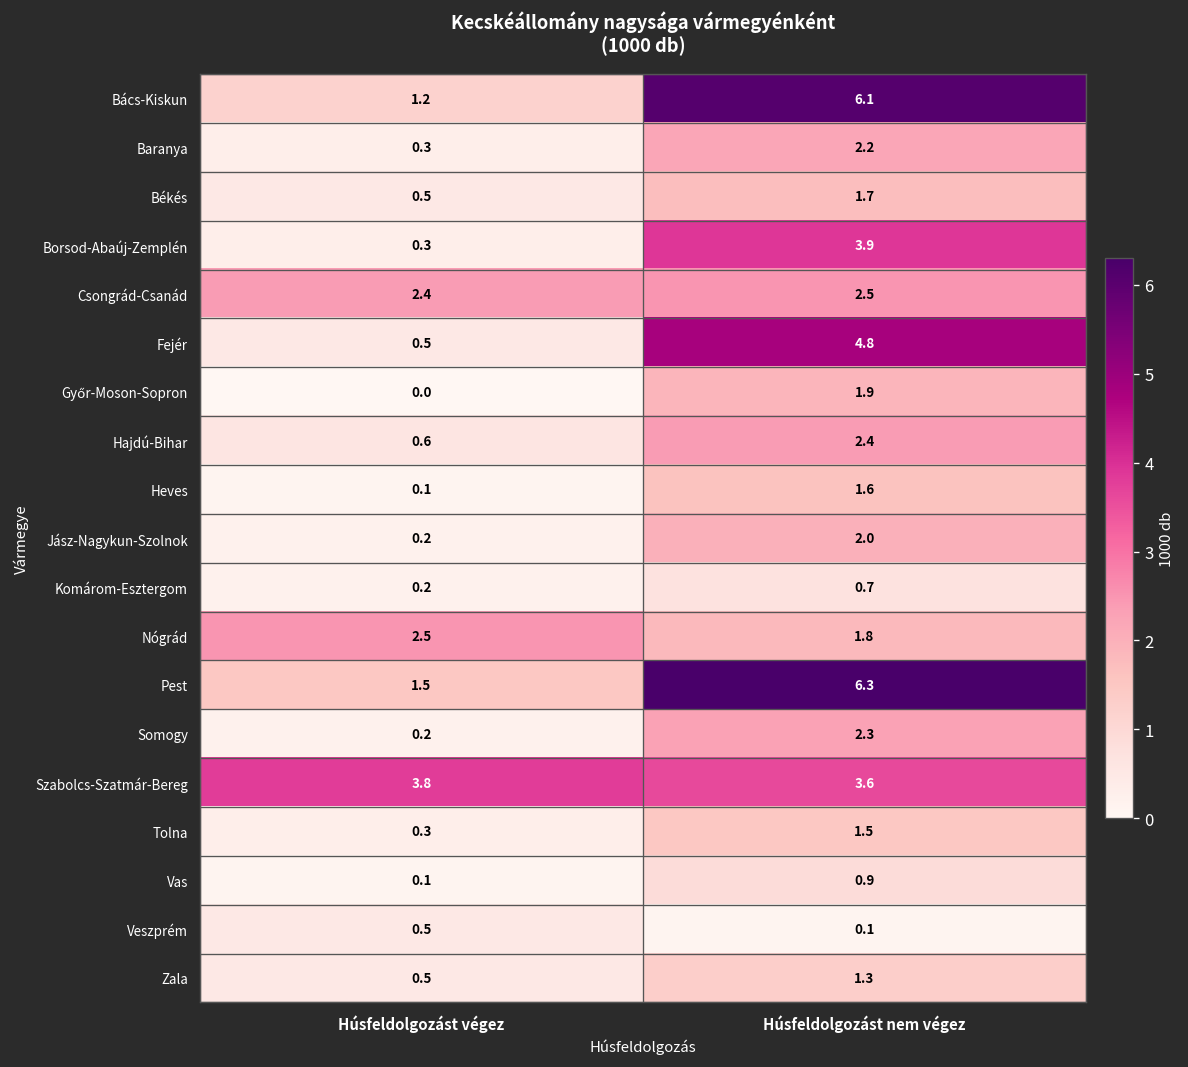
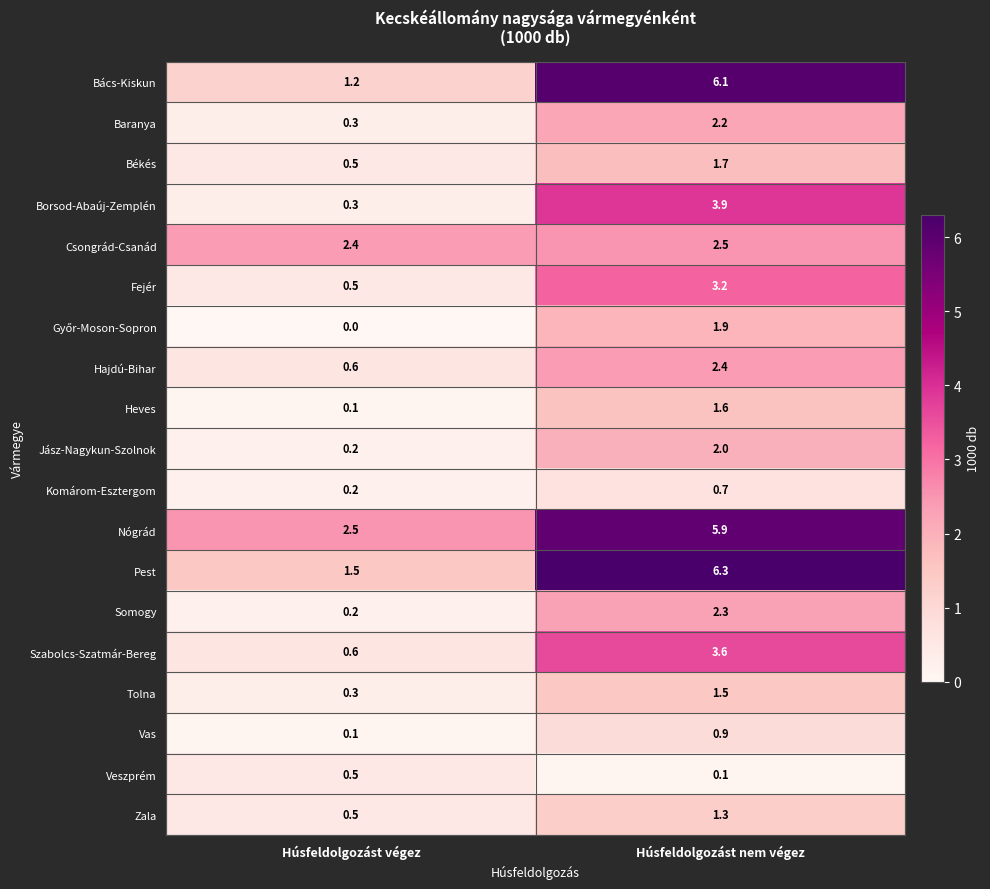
Fejér, Húsfeldolgozást nem végez: 4.8 -> 3.2
Nógrád, Húsfeldolgozást nem végez: 1.8 -> 5.9
Szabolcs-Szatmár-Bereg, Húsfeldolgozást végez: 3.8 -> 0.6
